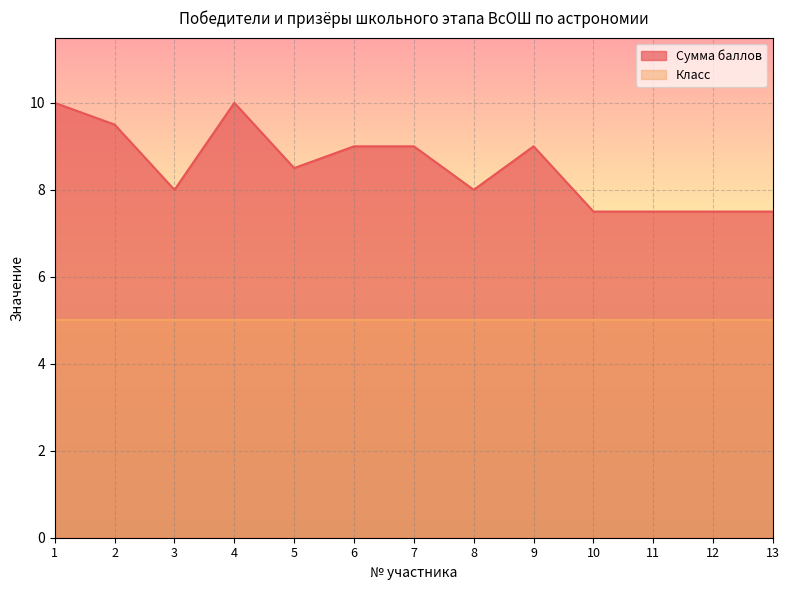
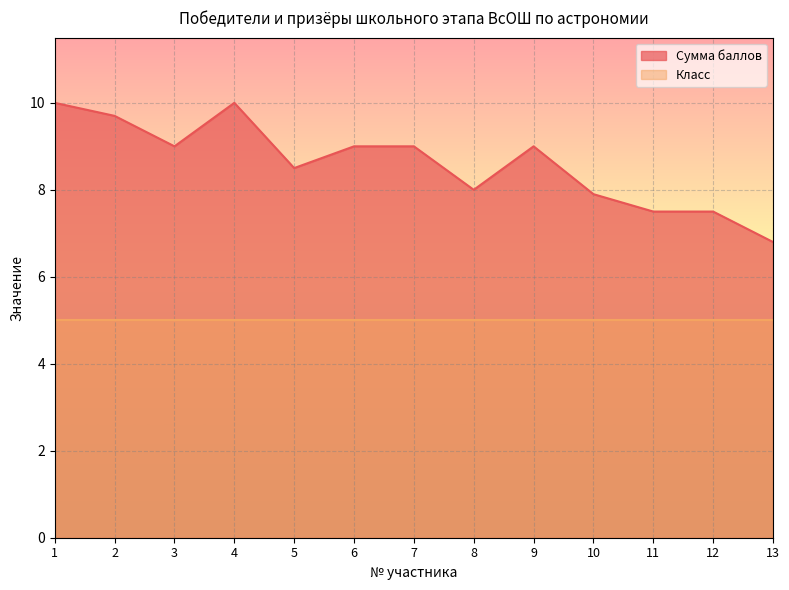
Сумма баллов, 2: 9.5 -> 9.7
Сумма баллов, 3: 8 -> 9
Сумма баллов, 10: 7.5 -> 7.9
Сумма баллов, 13: 7.5 -> 6.8
